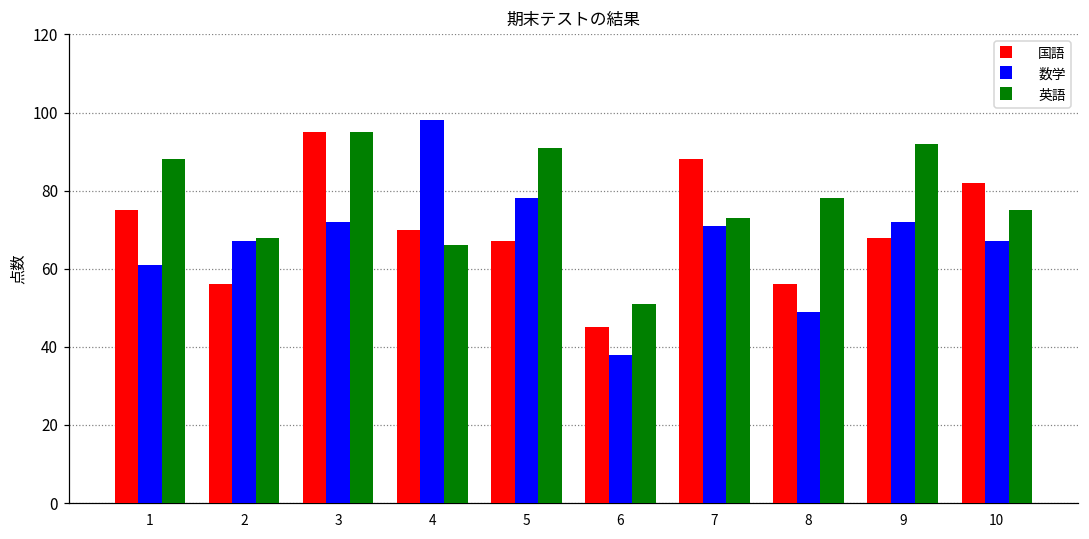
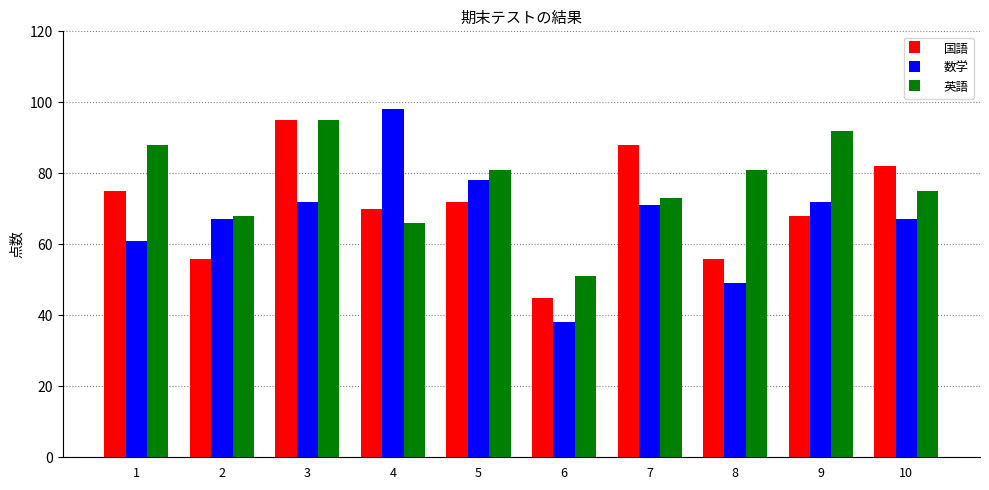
国語, 5: 67 -> 72
英語, 5: 91 -> 81
英語, 8: 78 -> 81
